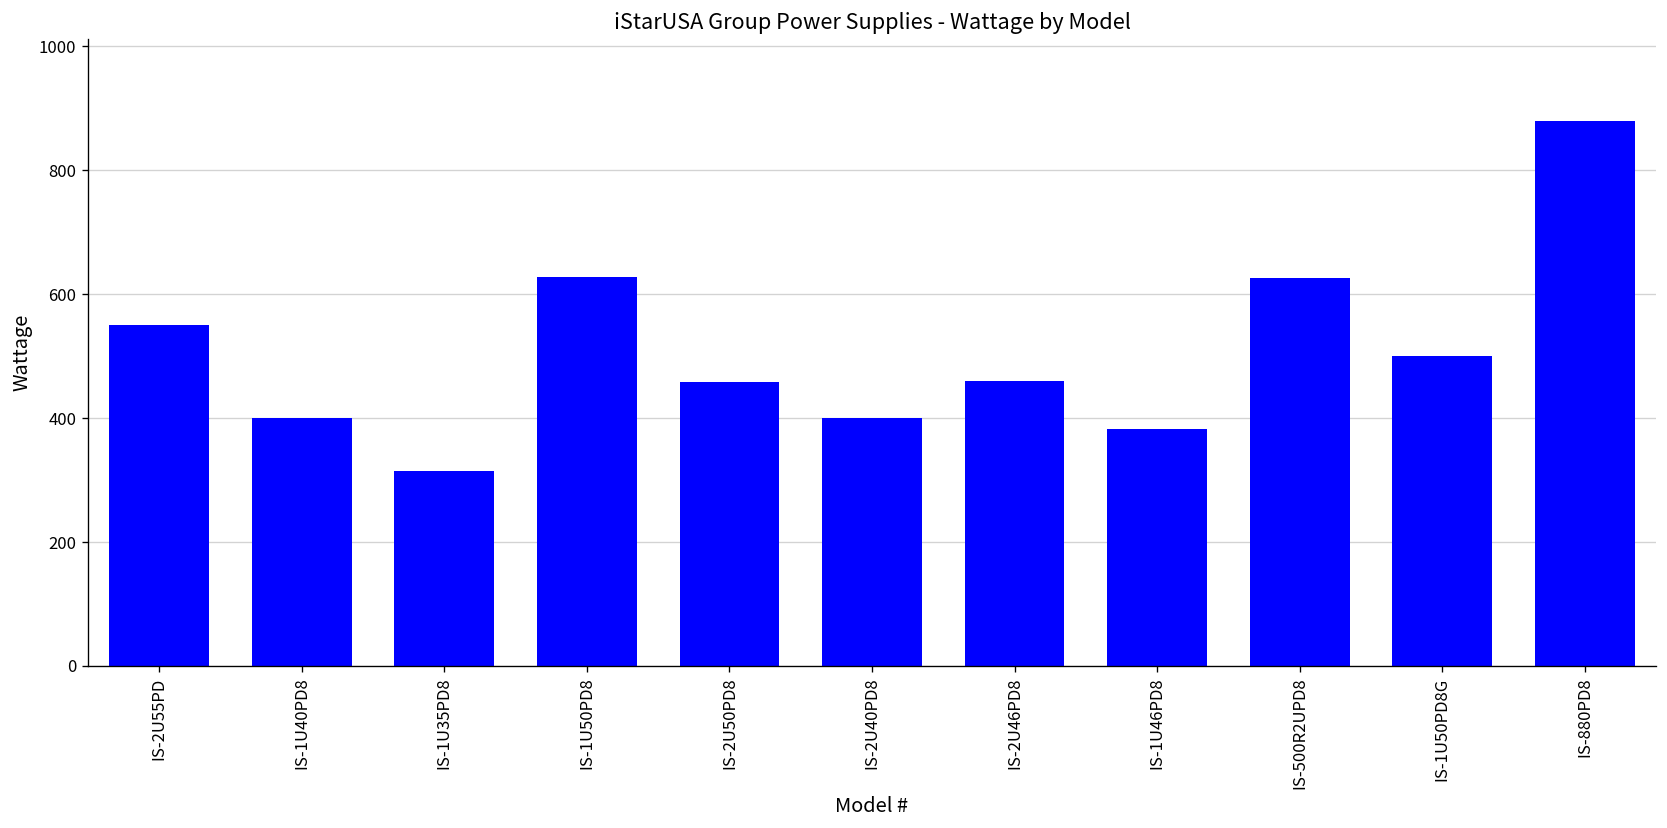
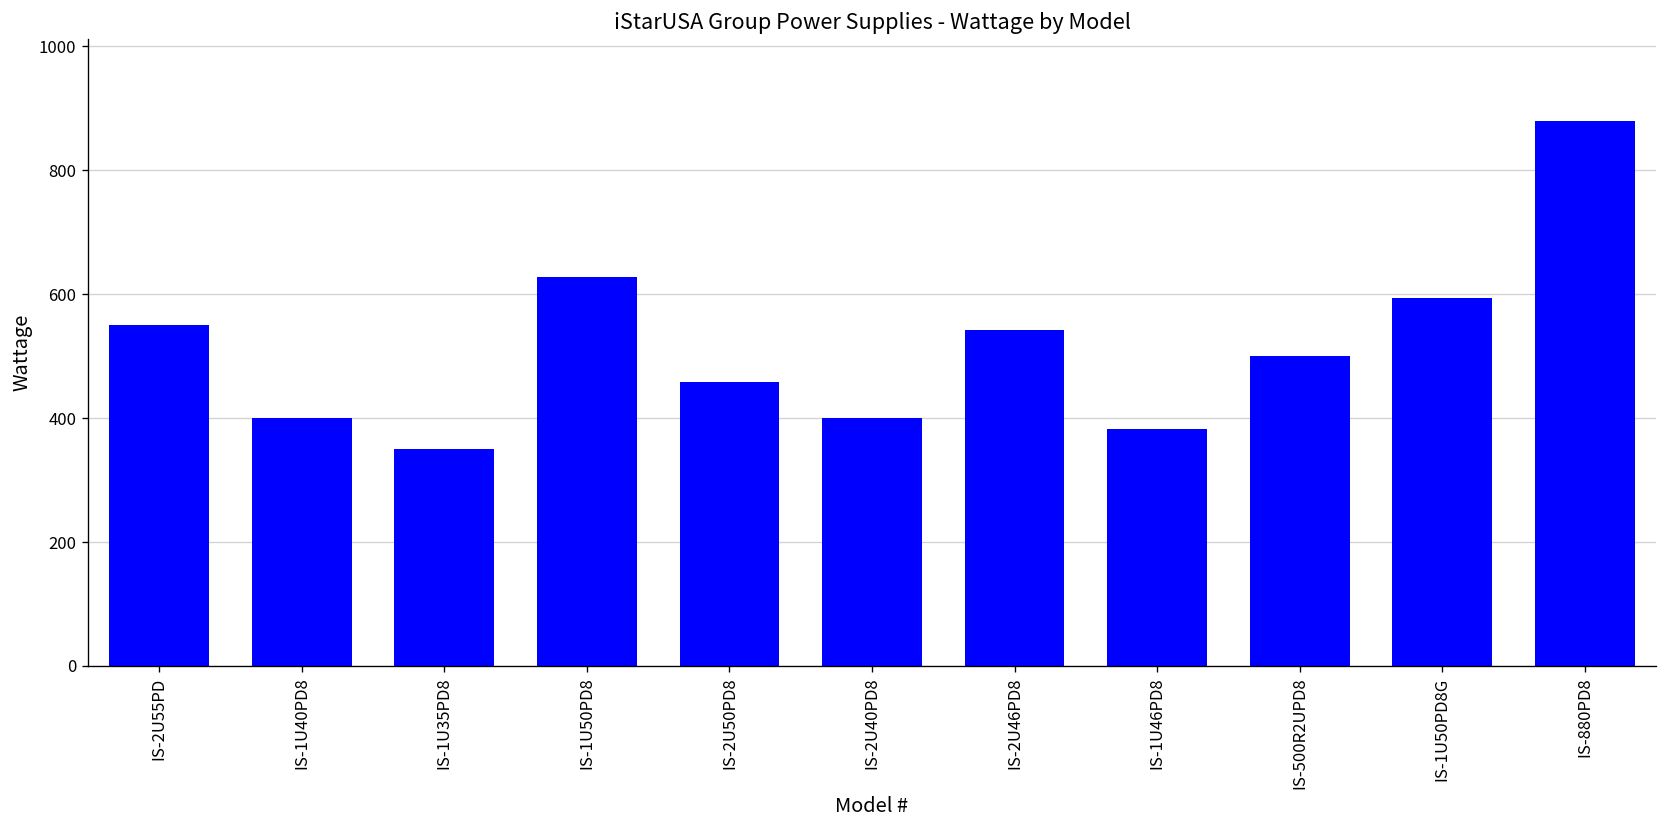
IS-1U35PD8: 310 -> 350
IS-2U46PD8: 460 -> 540
IS-500R2UPD8: 630 -> 500
IS-1U50PD8G: 500 -> 590
